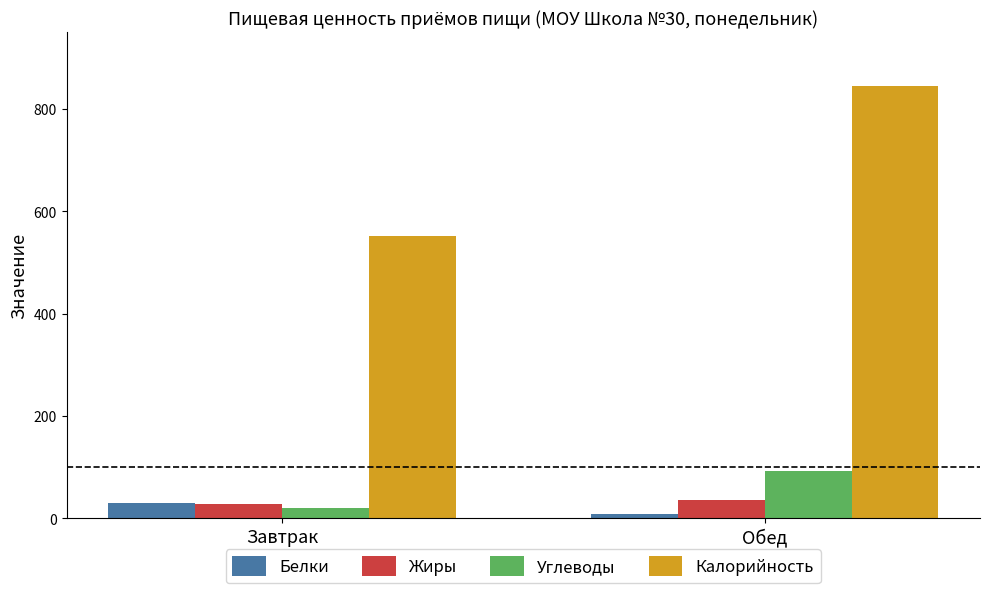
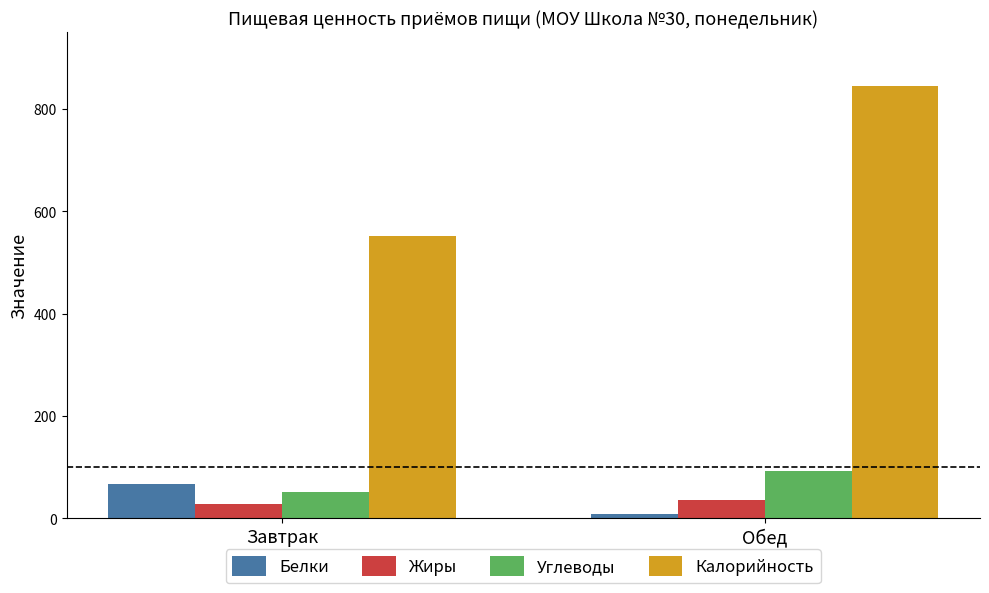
Белки, Завтрак: 30 -> 70
Углеводы, Завтрак: 20 -> 50
